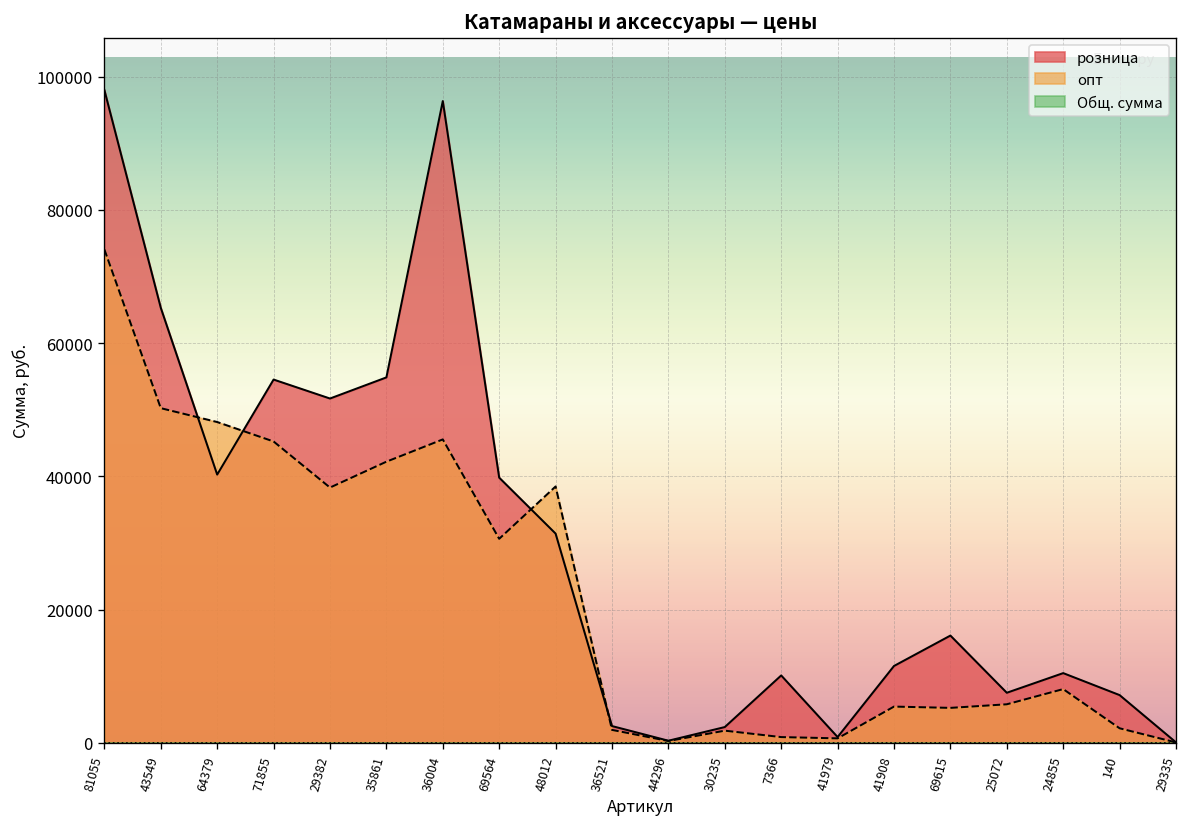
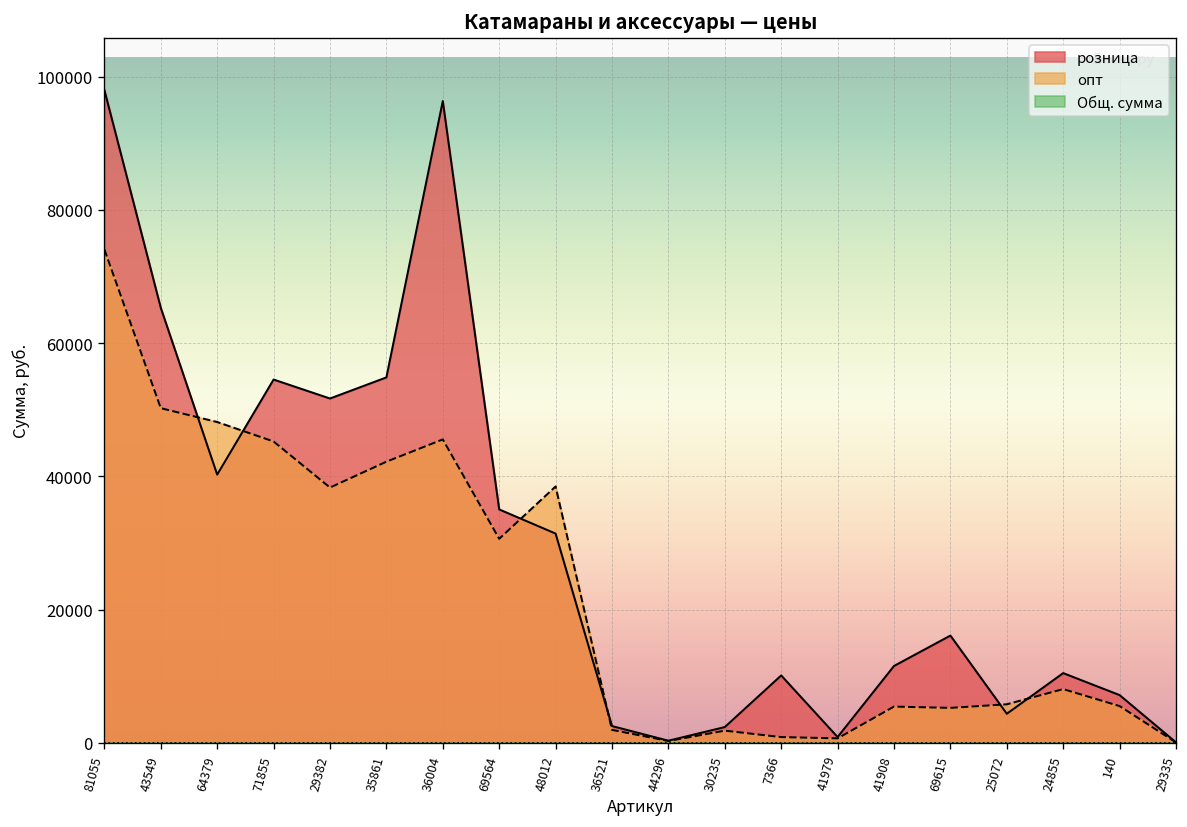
розница, 69564: 40000 -> 35000
розница, 25072: 8000 -> 4000
опт, 140: 2000 -> 6000
